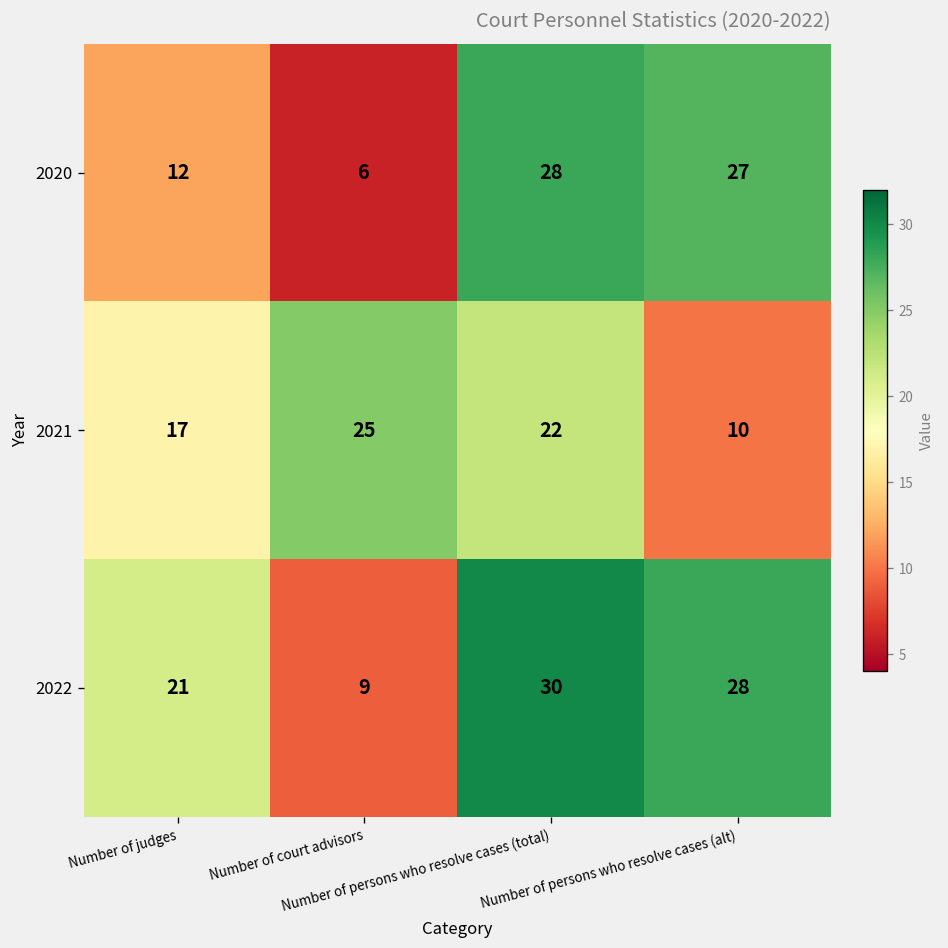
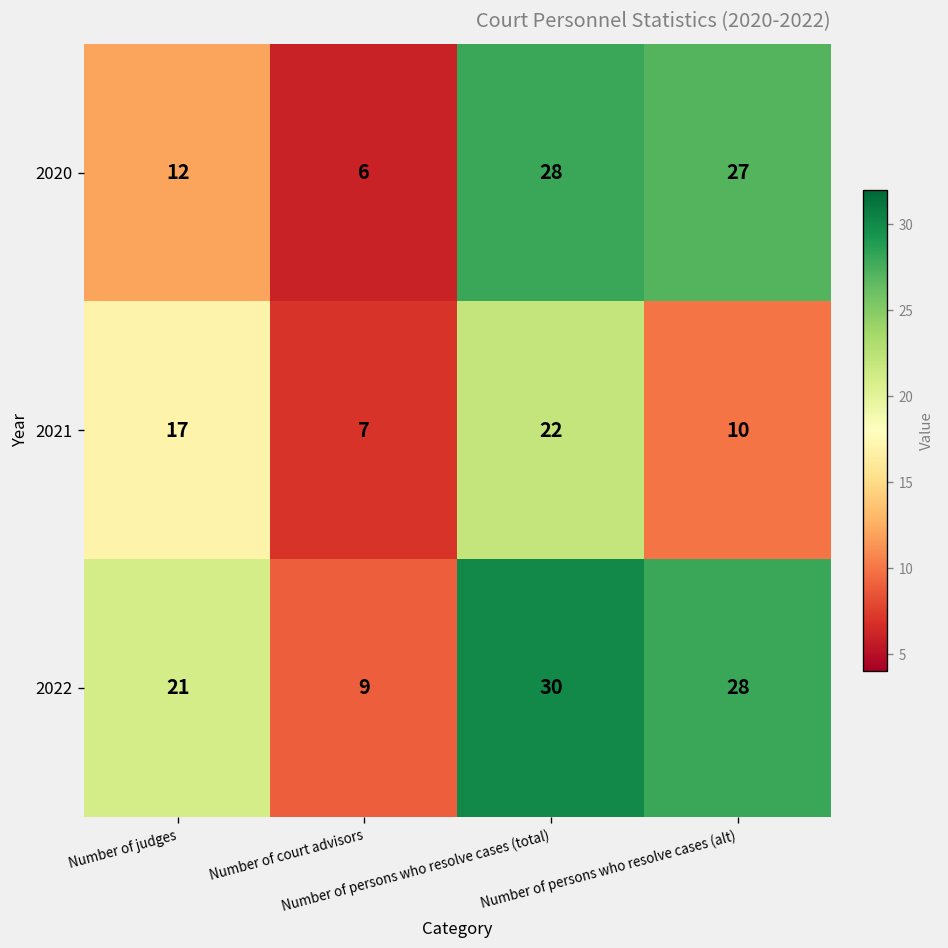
2021, Number of court advisors: 25 -> 7
